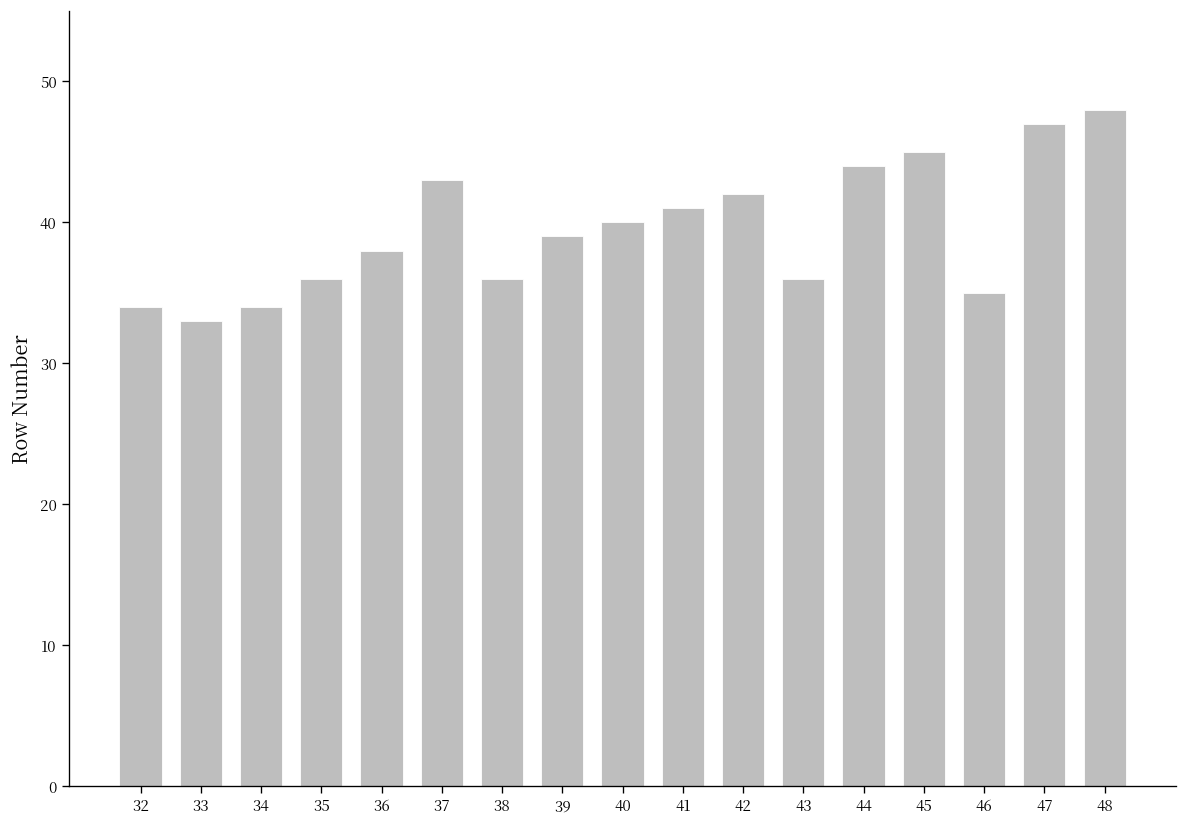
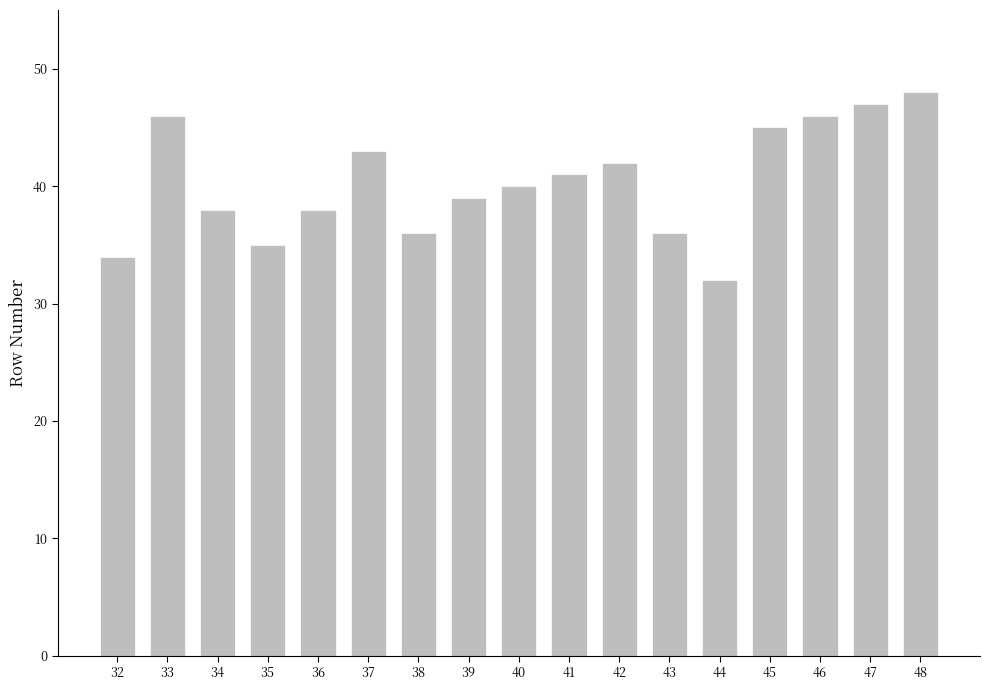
33: 33 -> 46
34: 34 -> 38
35: 36 -> 35
44: 44 -> 32
46: 35 -> 46
